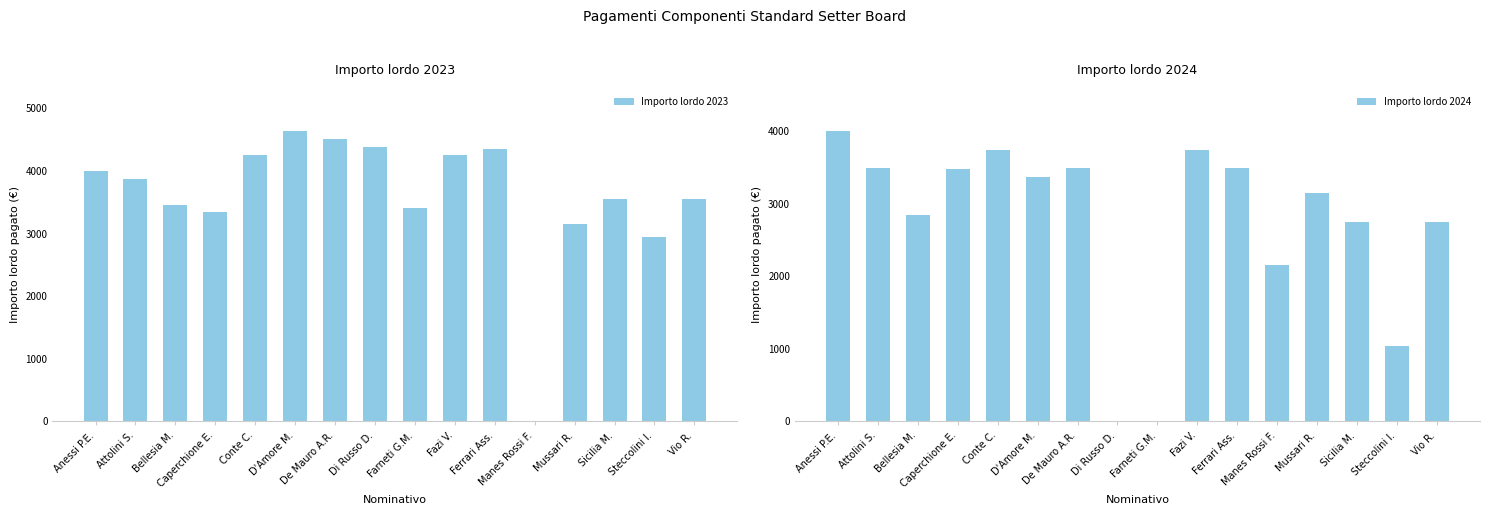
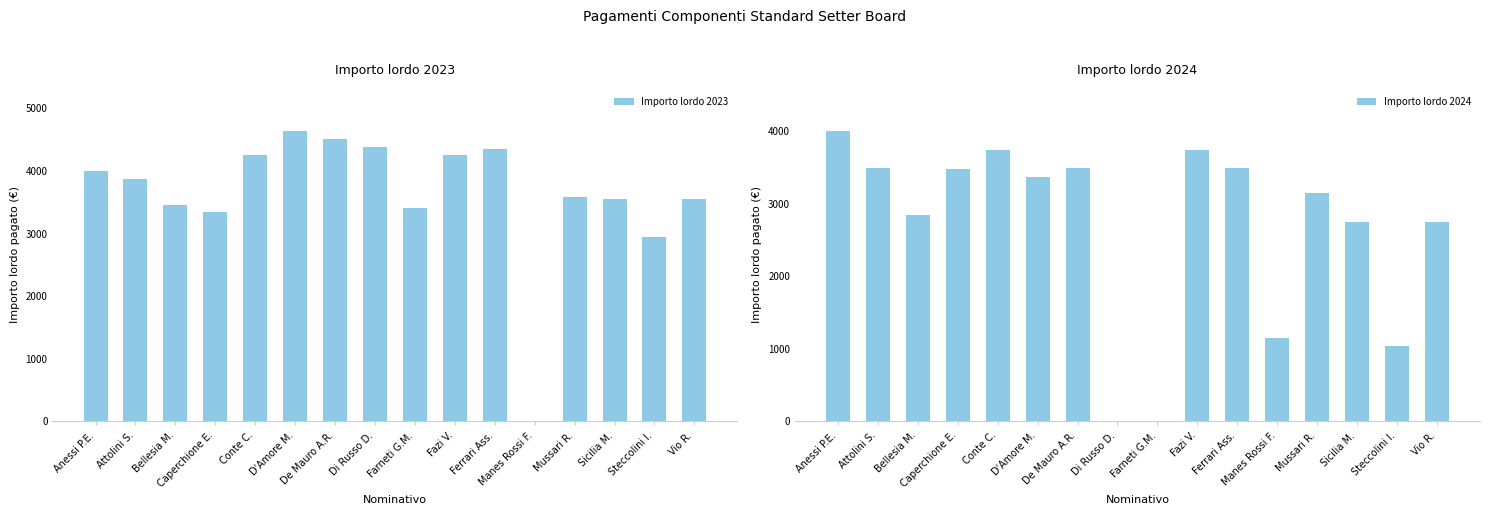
Importo lordo 2023, Mussari R.: 3200 -> 3600
Importo lordo 2024, Manes Rossi F.: 2200 -> 1200
